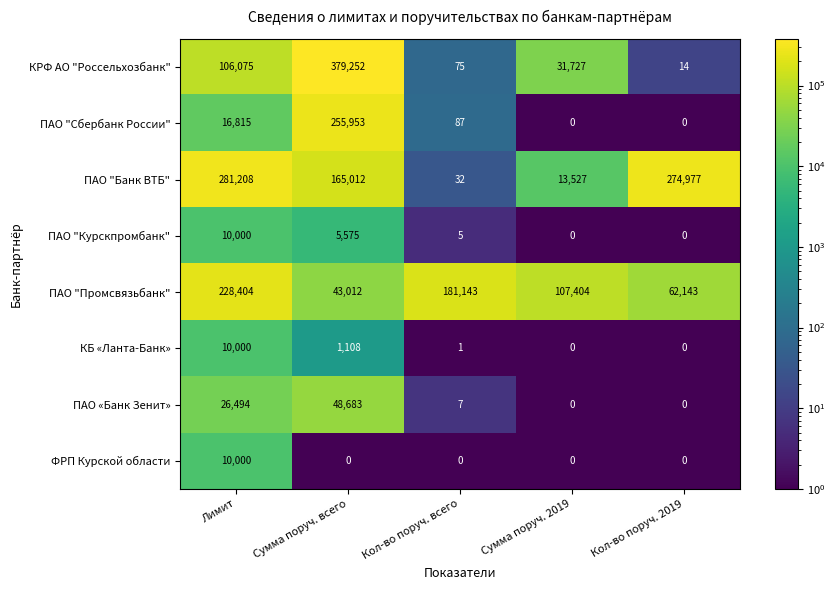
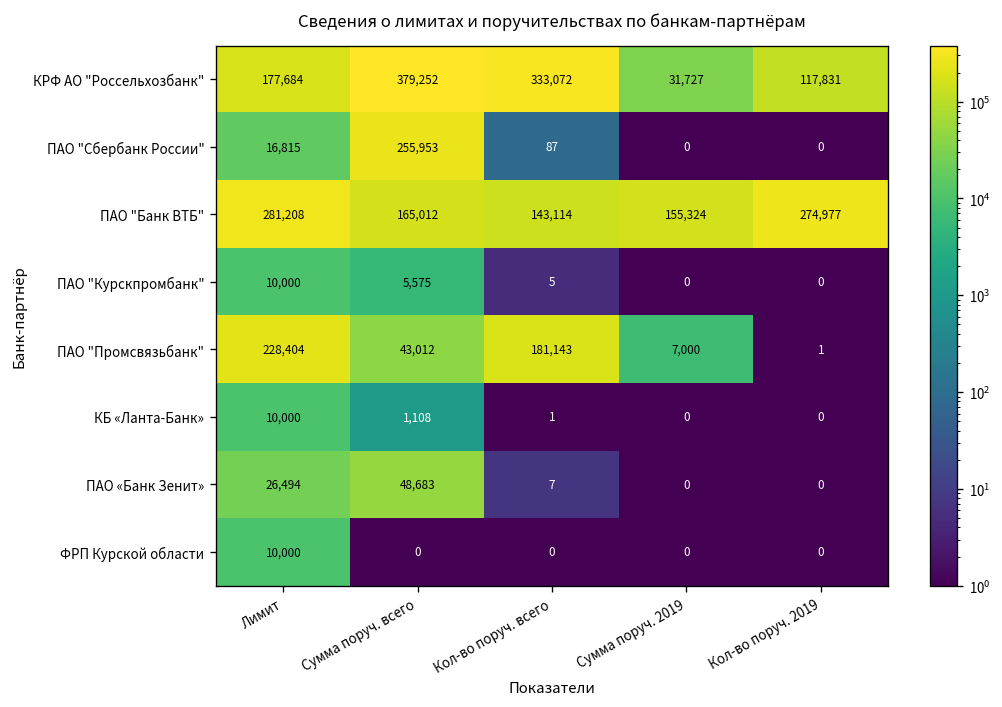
КРФ АО "Россельхозбанк", Лимит: 106,075 -> 177,684
КРФ АО "Россельхозбанк", Кол-во поруч. всего: 75 -> 333,072
КРФ АО "Россельхозбанк", Кол-во поруч. 2019: 14 -> 117,831
ПАО "Банк ВТБ", Кол-во поруч. всего: 32 -> 143,114
ПАО "Банк ВТБ", Сумма поруч. 2019: 13,527 -> 155,324
ПАО "Промсвязьбанк", Сумма поруч. 2019: 107,404 -> 7,000
ПАО "Промсвязьбанк", Кол-во поруч. 2019: 62,143 -> 1
